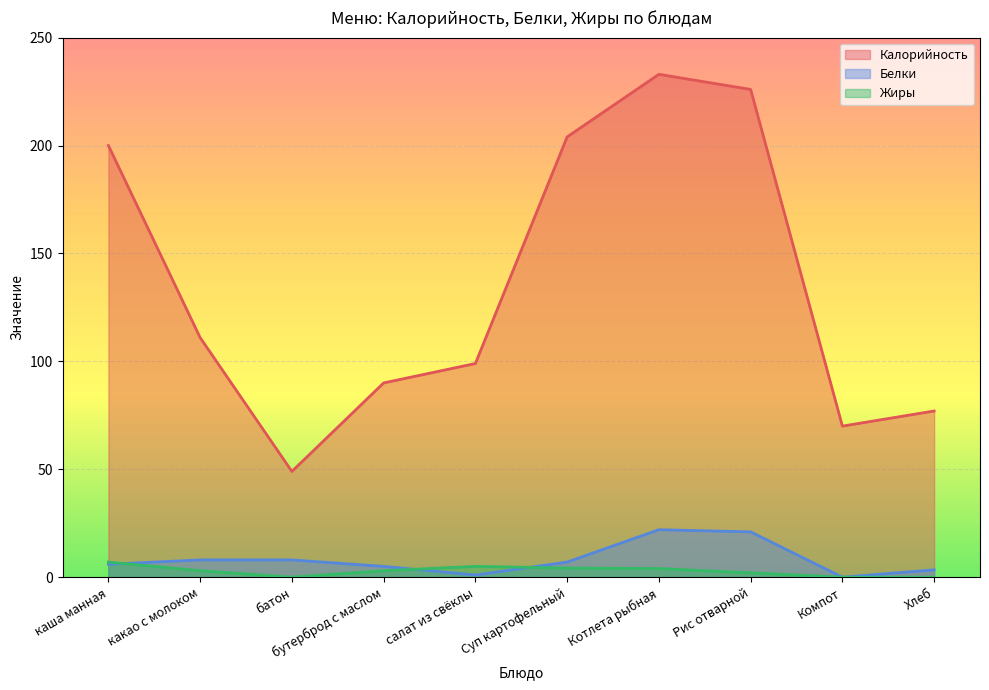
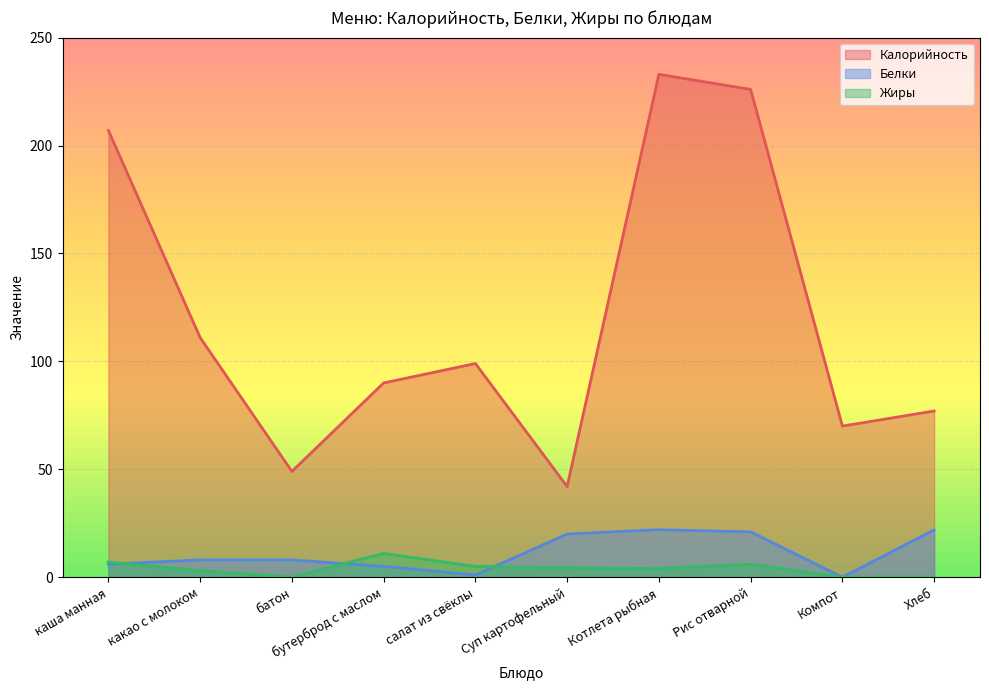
Калорийность, каша манная: 200 -> 207
Жиры, бутерброд с маслом: 3 -> 11
Калорийность, Суп картофельный: 204 -> 42
Белки, Суп картофельный: 7 -> 20
Жиры, Рис отварной: 2 -> 6
Белки, Хлеб: 3 -> 22
